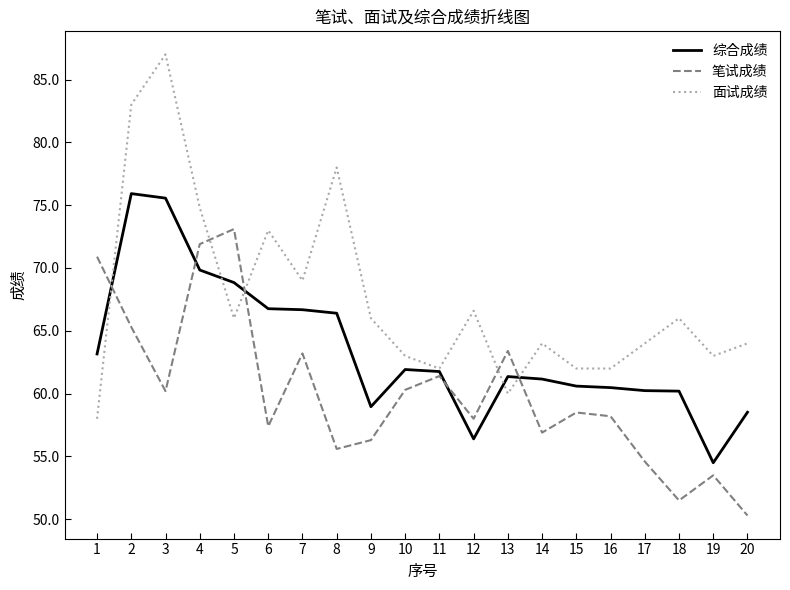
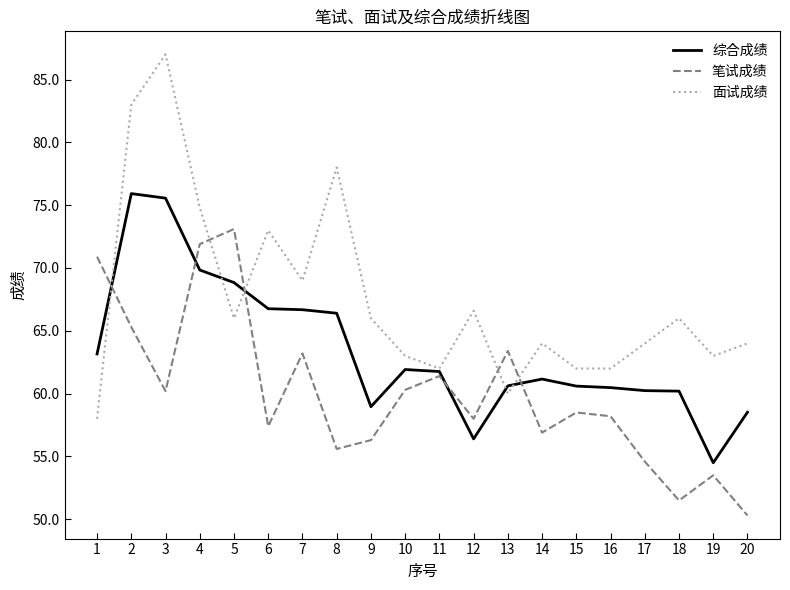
综合成绩, 13: 61.4 -> 60.6
